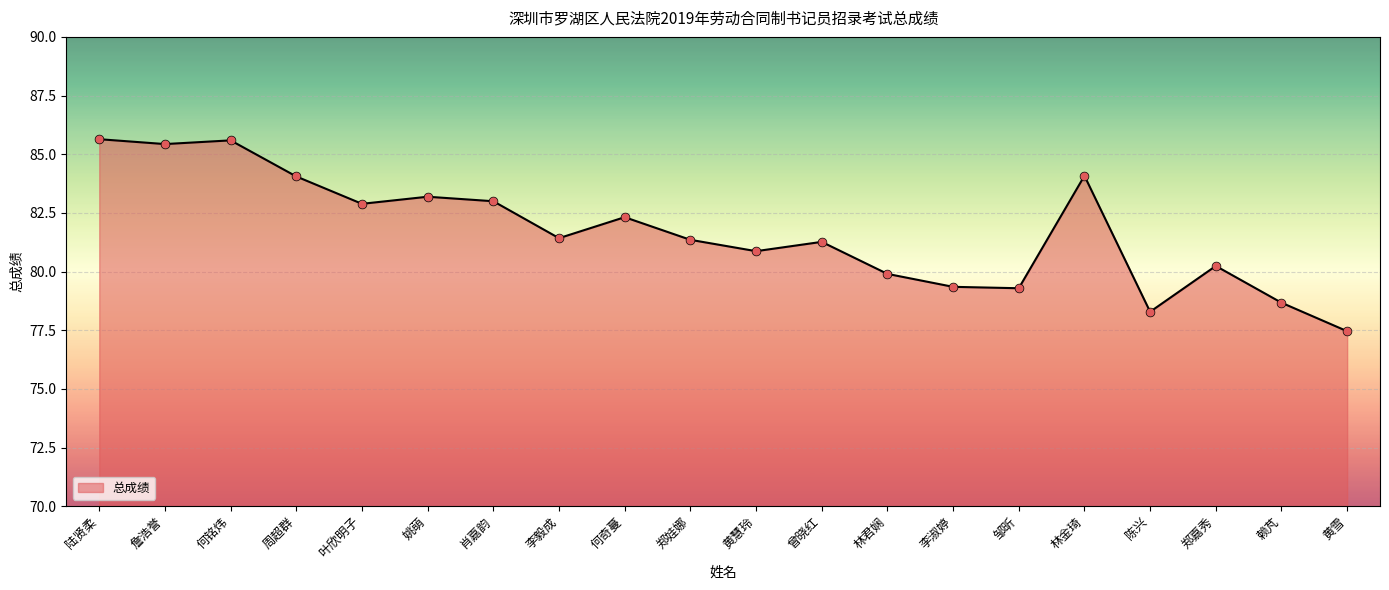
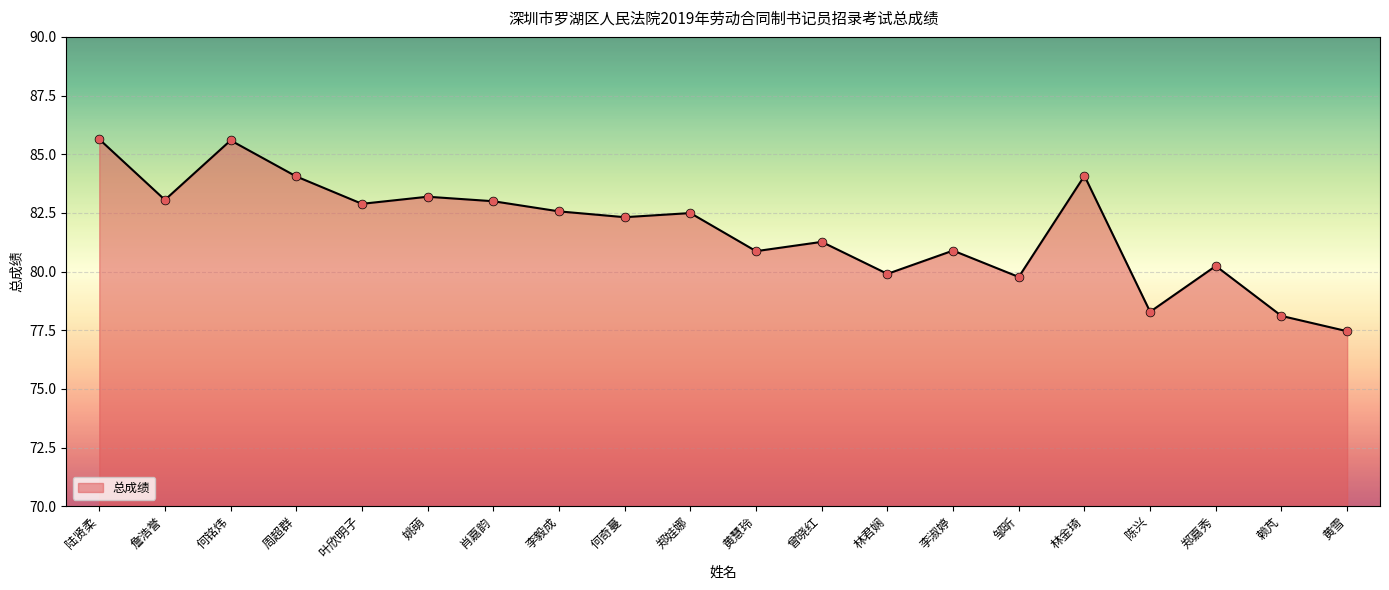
詹浩誉: 85.4 -> 83.1
李毅成: 81.4 -> 82.6
郑娃娜: 81.4 -> 82.5
李淑婷: 79.3 -> 80.9
邹昕: 79.3 -> 79.8
赖芃: 78.7 -> 78.1
